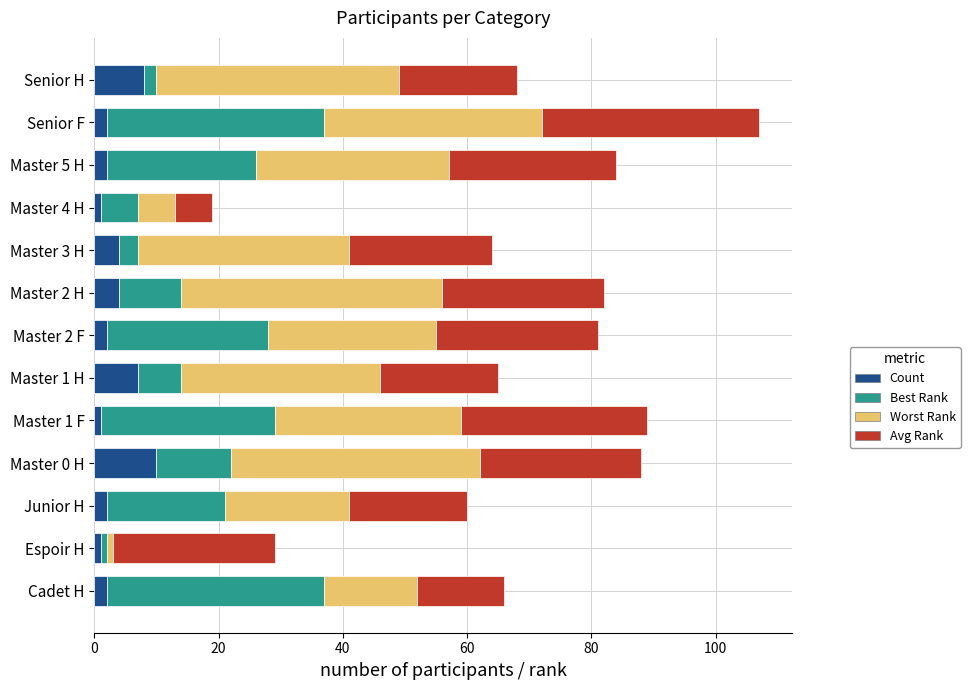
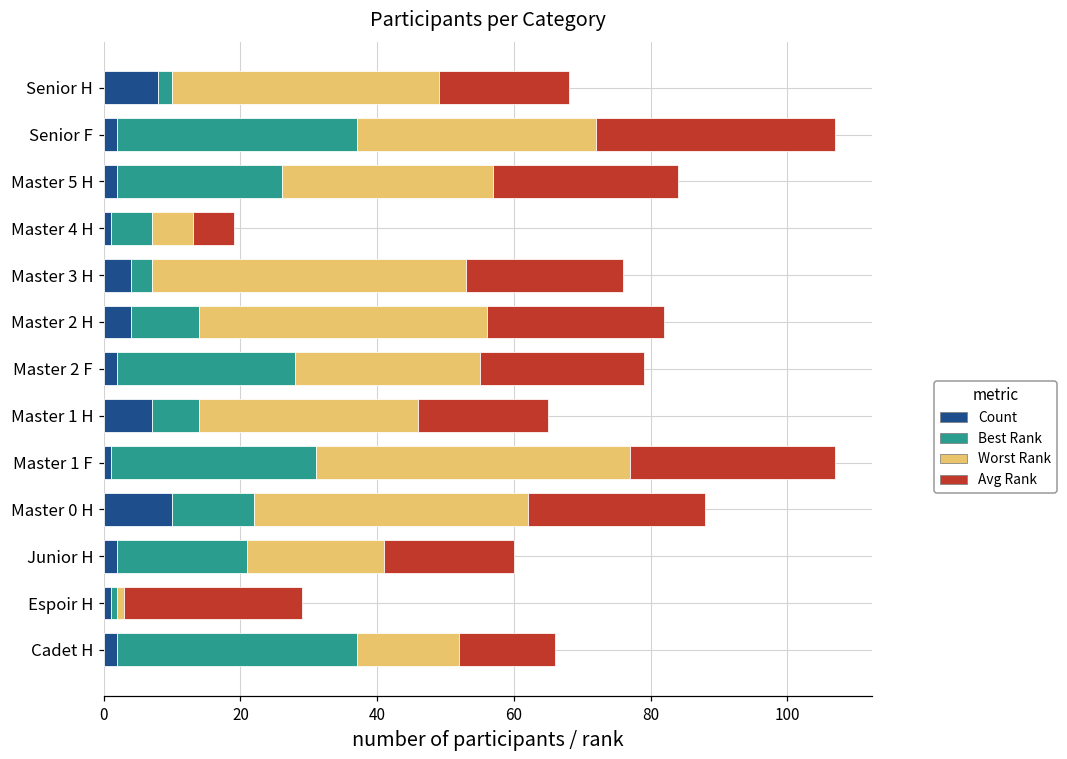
Worst Rank, Master 3 H: 34 -> 46
Avg Rank, Master 2 F: 26 -> 24
Best Rank, Master 1 F: 28 -> 30
Worst Rank, Master 1 F: 30 -> 46
